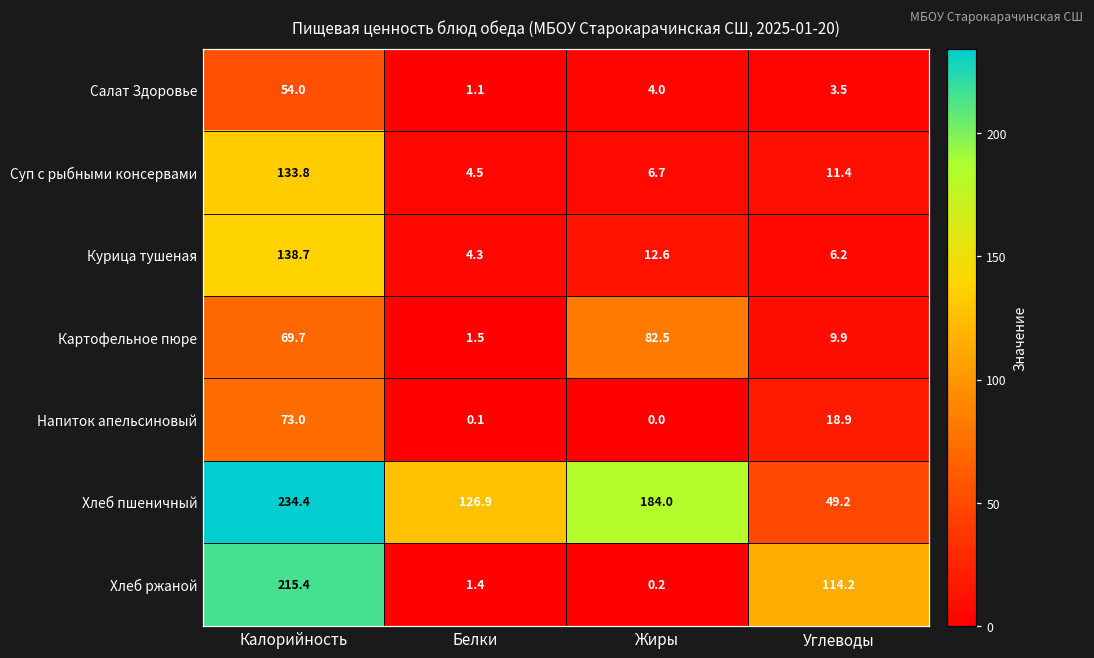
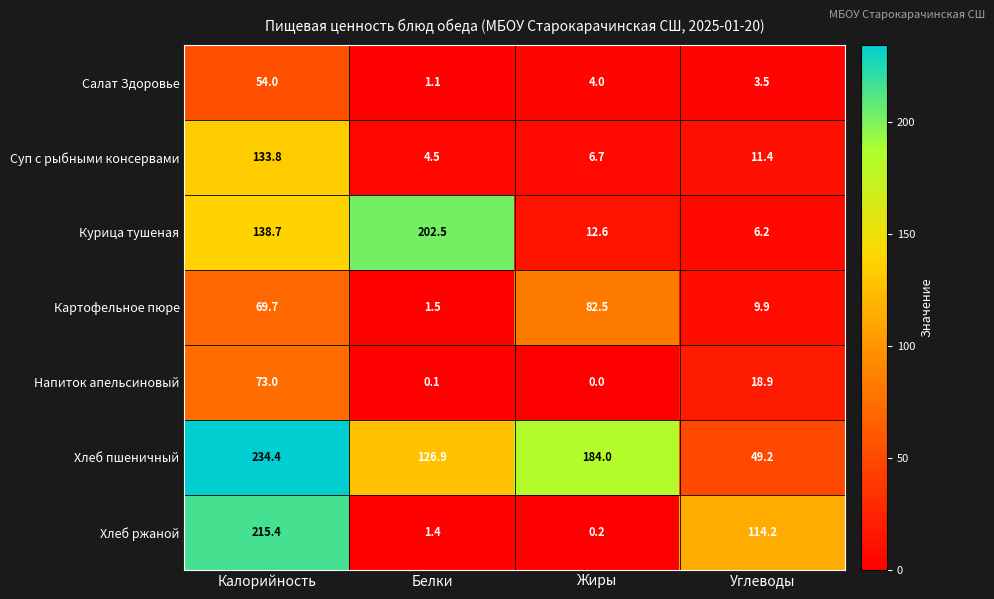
Курица тушеная, Белки: 4.3 -> 202.5
